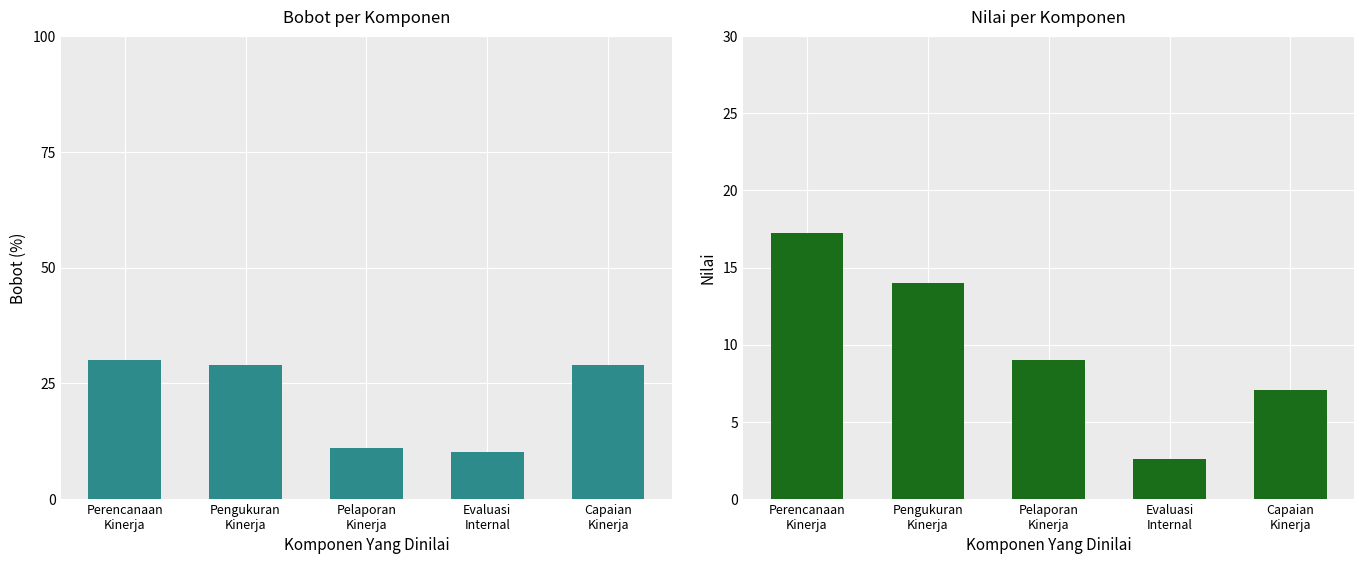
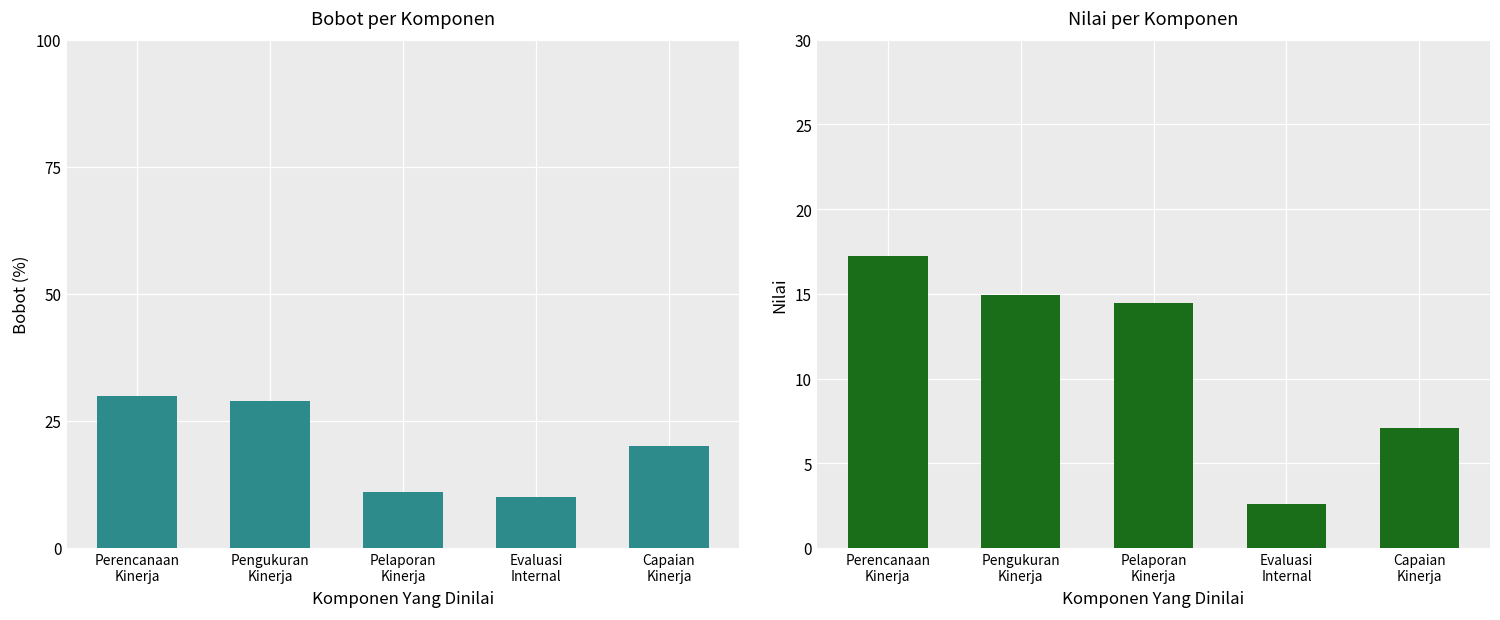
Bobot per Komponen, Capaian Kinerja: 29 -> 20
Nilai per Komponen, Pengukuran Kinerja: 14.0 -> 14.9
Nilai per Komponen, Pelaporan Kinerja: 9.0 -> 14.5
